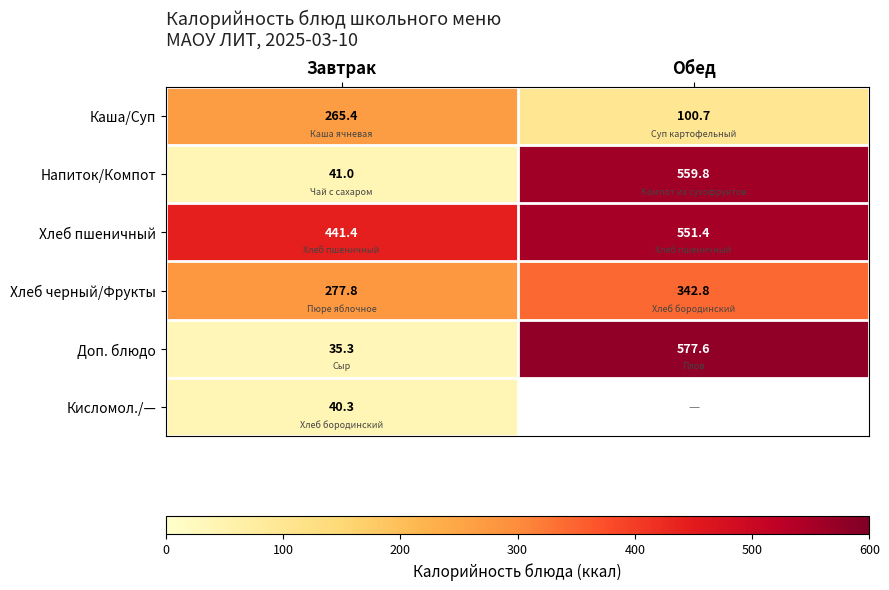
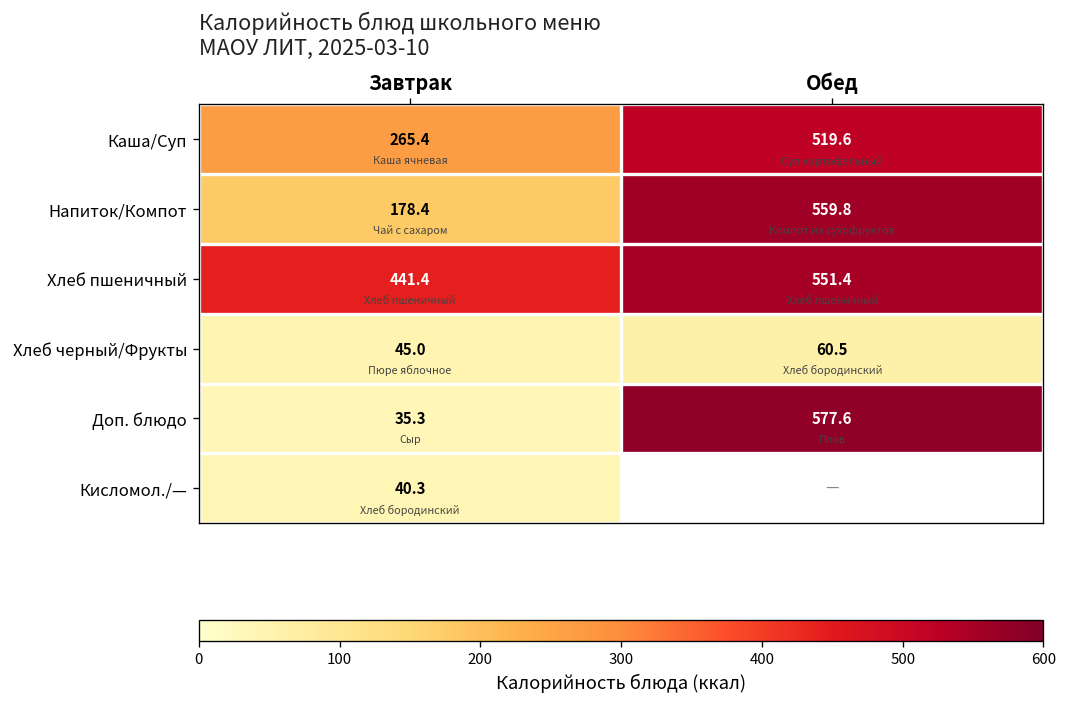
Каша/Суп, Обед: 100.7 -> 519.6
Напиток/Компот, Завтрак: 41.0 -> 178.4
Хлеб черный/Фрукты, Завтрак: 277.8 -> 45.0
Хлеб черный/Фрукты, Обед: 342.8 -> 60.5
